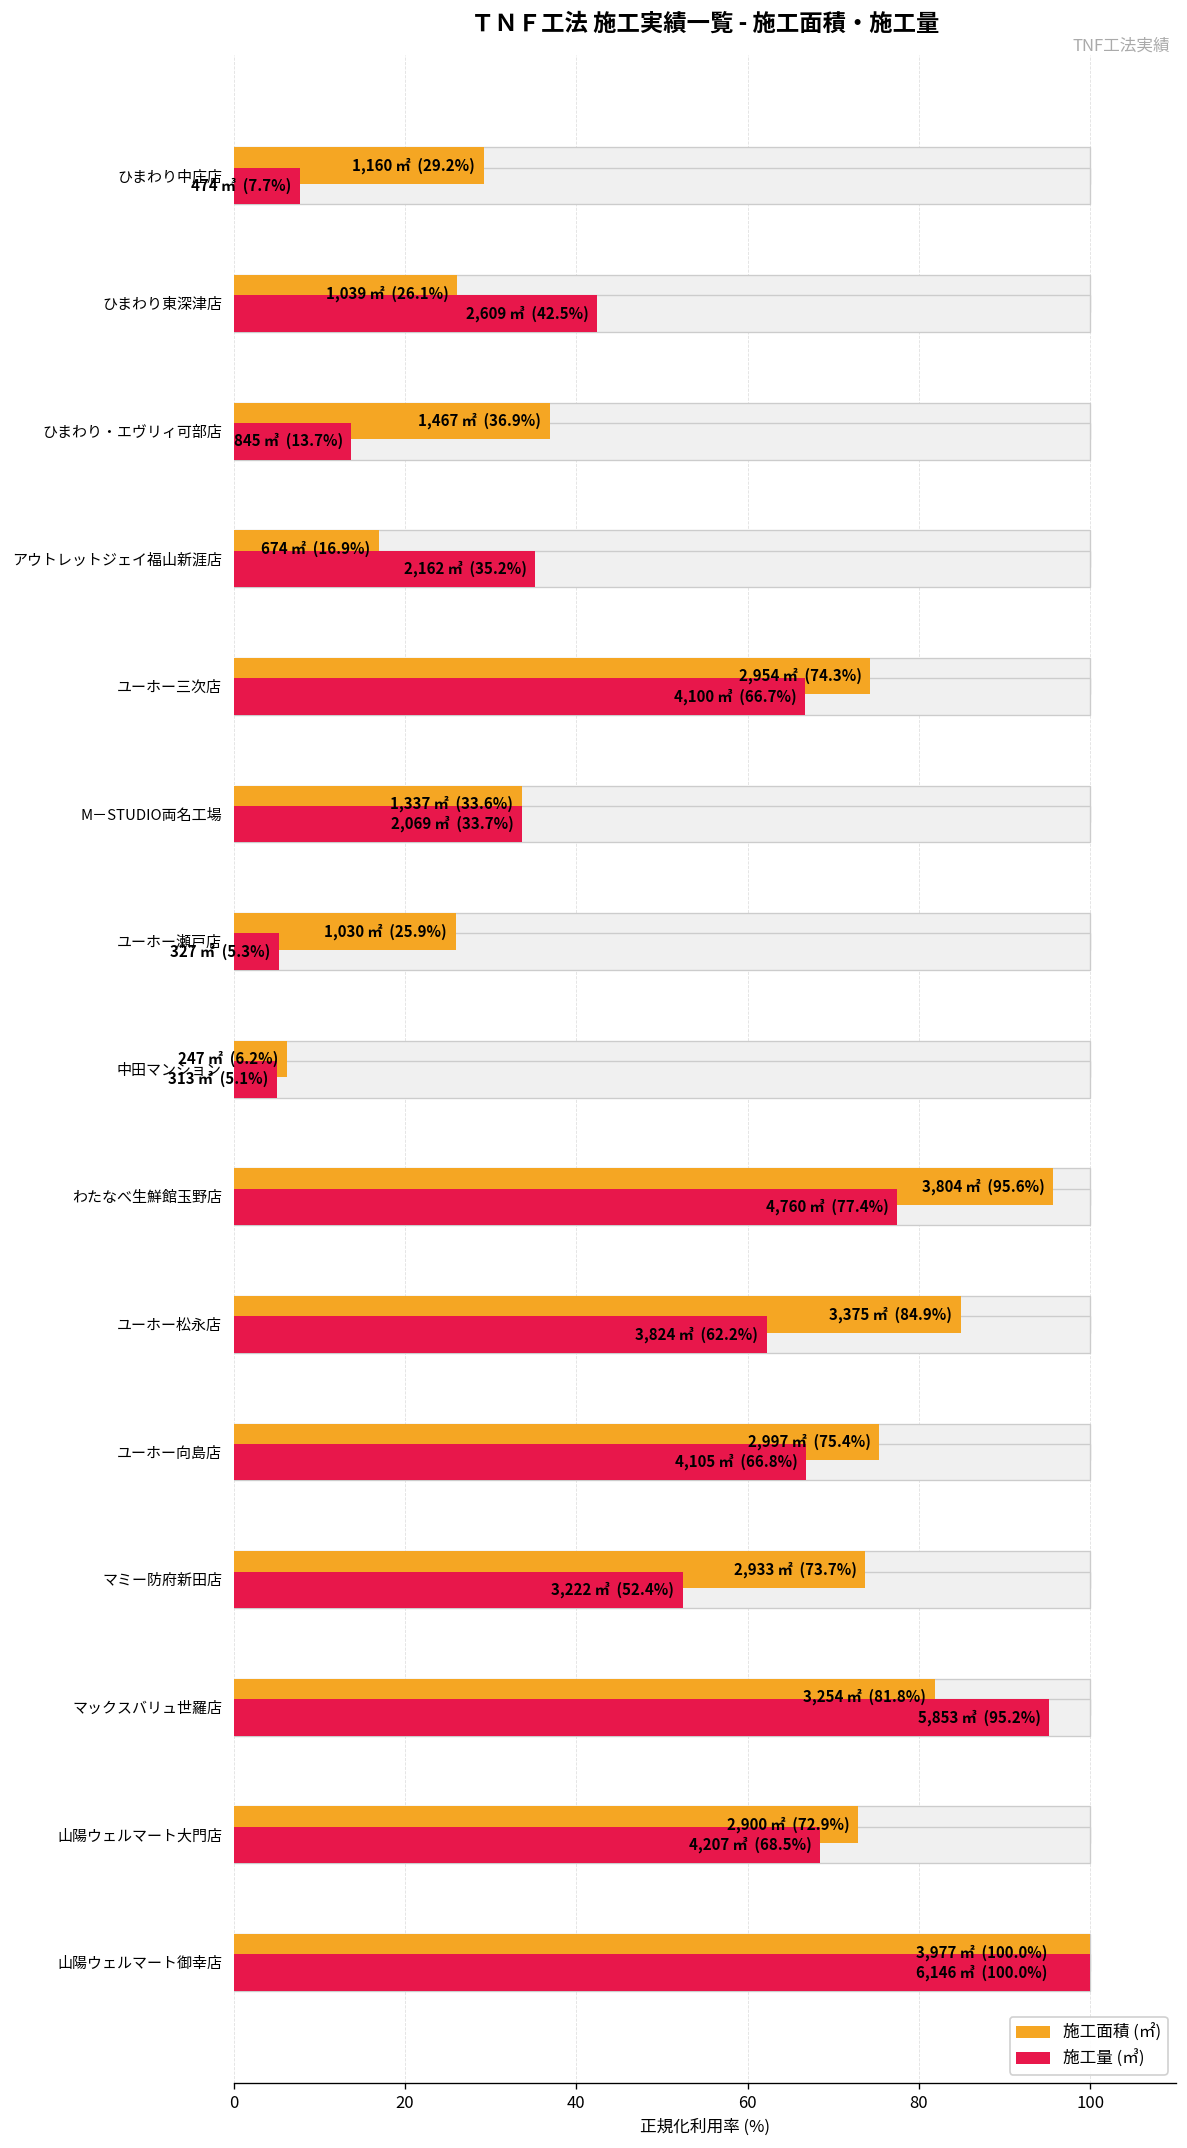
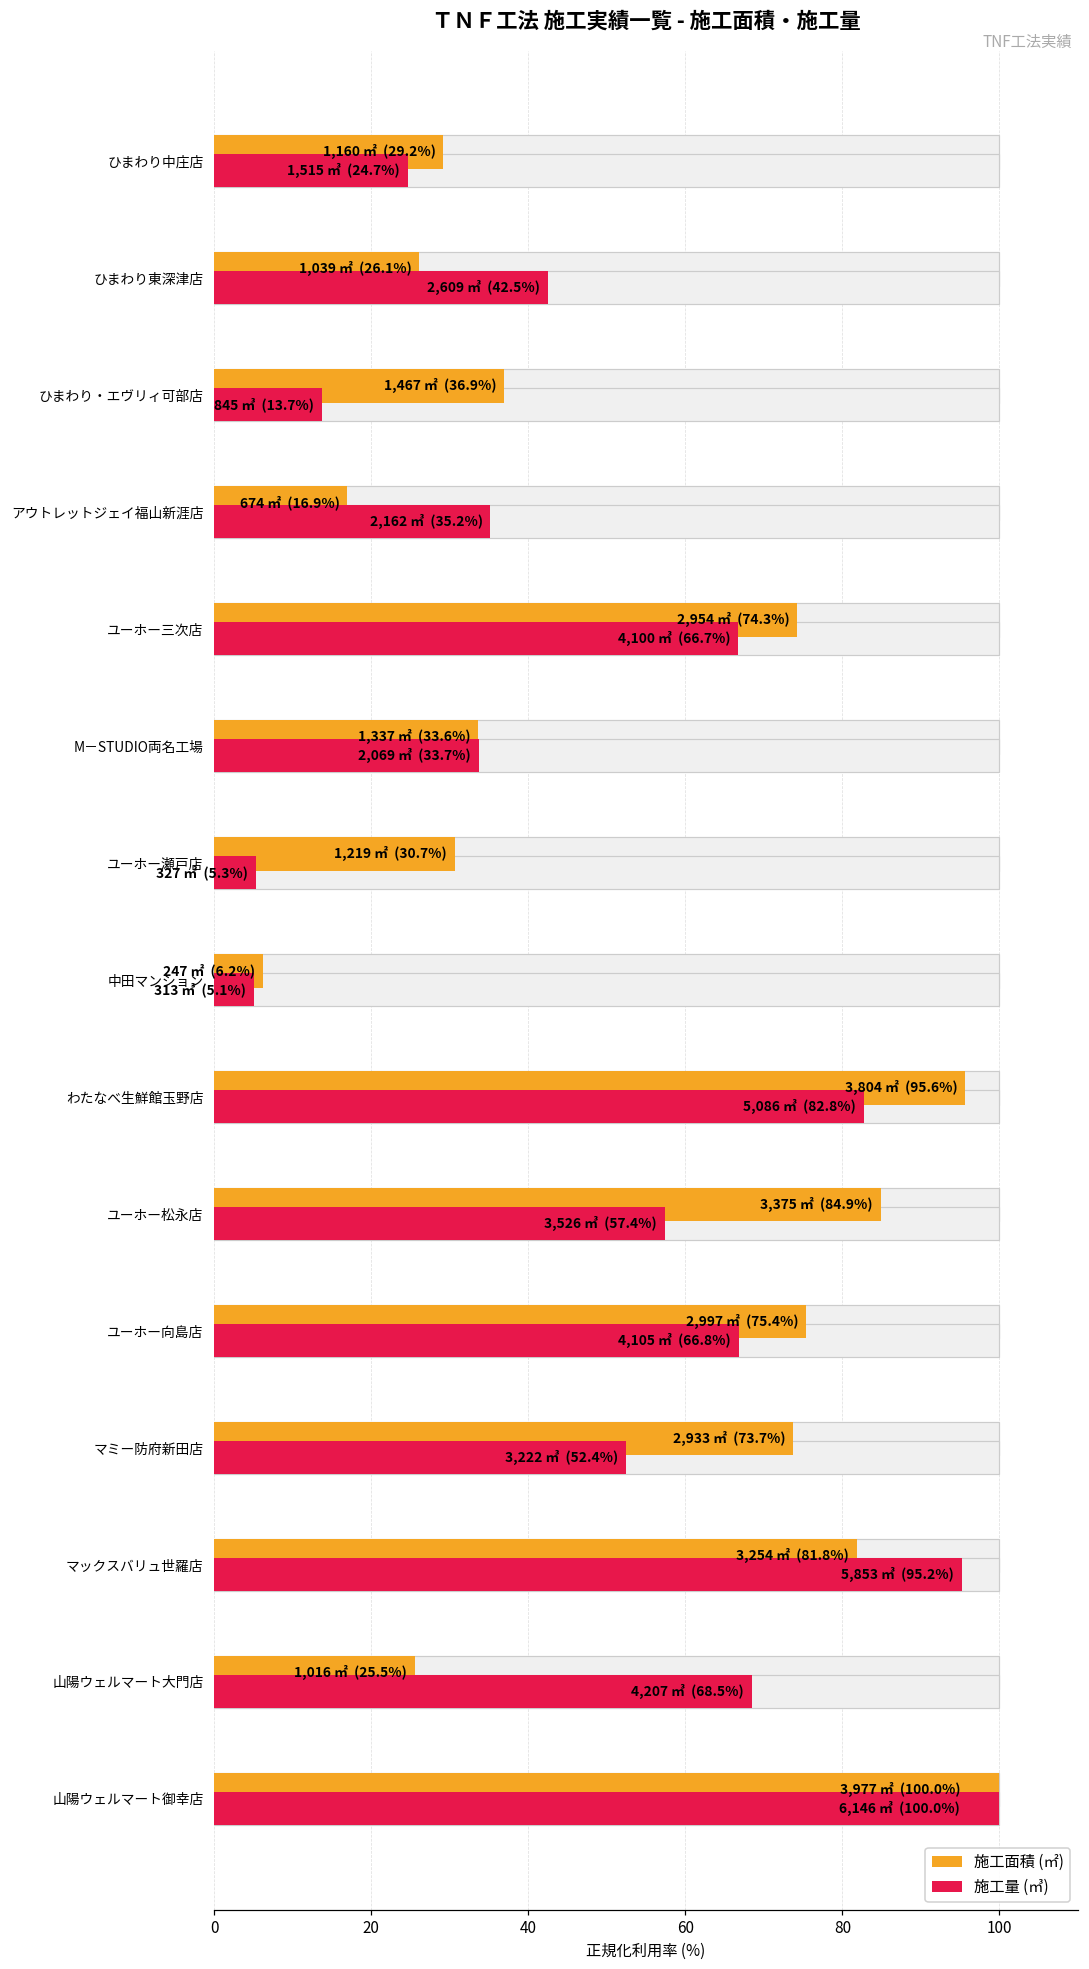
施工量 (㎥), ひまわり中庄店: 474 ㎥ (7.7%) -> 1,515 ㎥ (24.7%)
施工面積 (㎡), ユーホー瀬戸店: 1,030 ㎡ (25.9%) -> 1,219 ㎡ (30.7%)
施工量 (㎥), わたなべ生鮮館玉野店: 4,760 ㎥ (77.4%) -> 5,086 ㎥ (82.8%)
施工量 (㎥), ユーホー松永店: 3,824 ㎥ (62.2%) -> 3,526 ㎥ (57.4%)
施工面積 (㎡), 山陽ウェルマート大門店: 2,900 ㎡ (72.9%) -> 1,016 ㎡ (25.5%)
